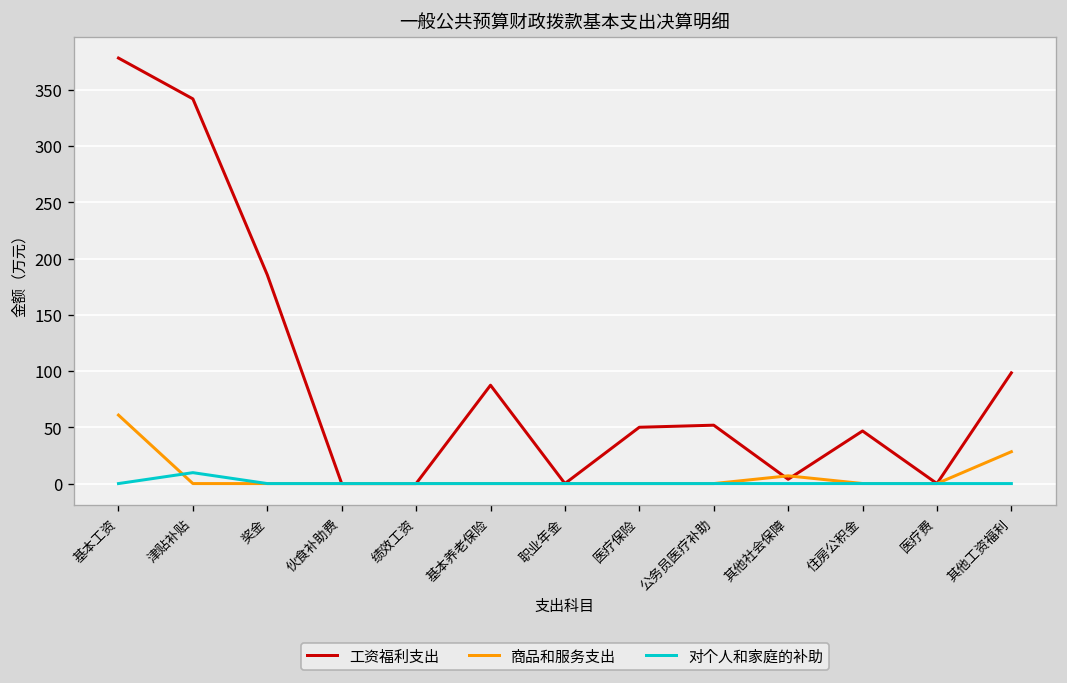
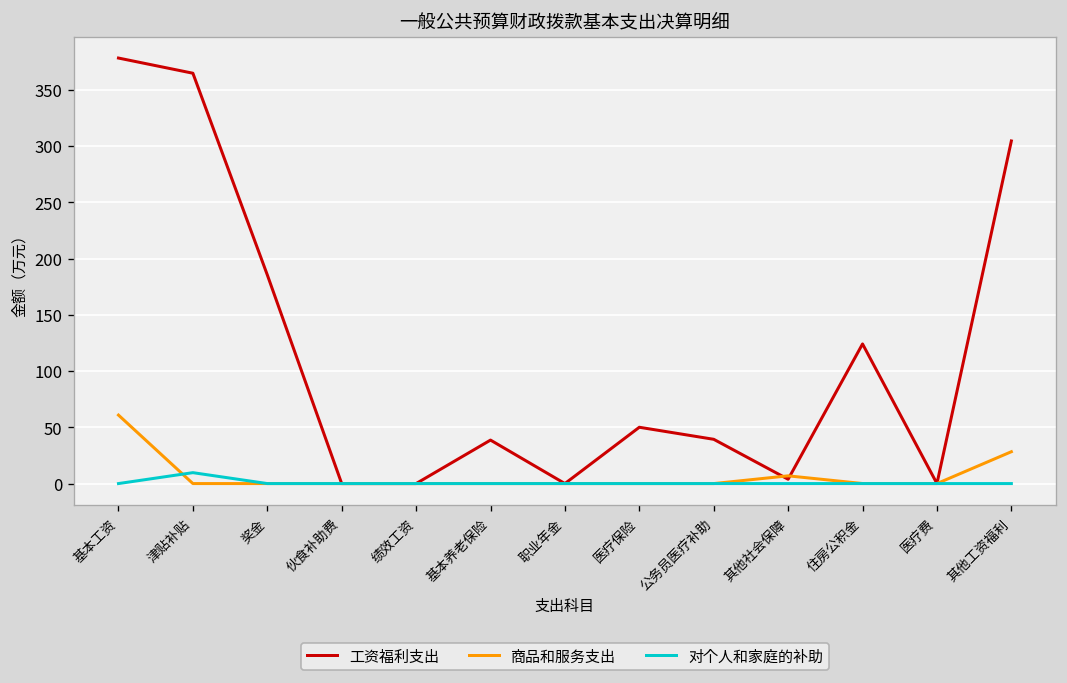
工资福利支出, 津贴补贴: 340 -> 360
工资福利支出, 基本养老保险: 90 -> 40
工资福利支出, 公务员医疗补助: 50 -> 40
工资福利支出, 住房公积金: 50 -> 120
工资福利支出, 其他工资福利: 100 -> 300
